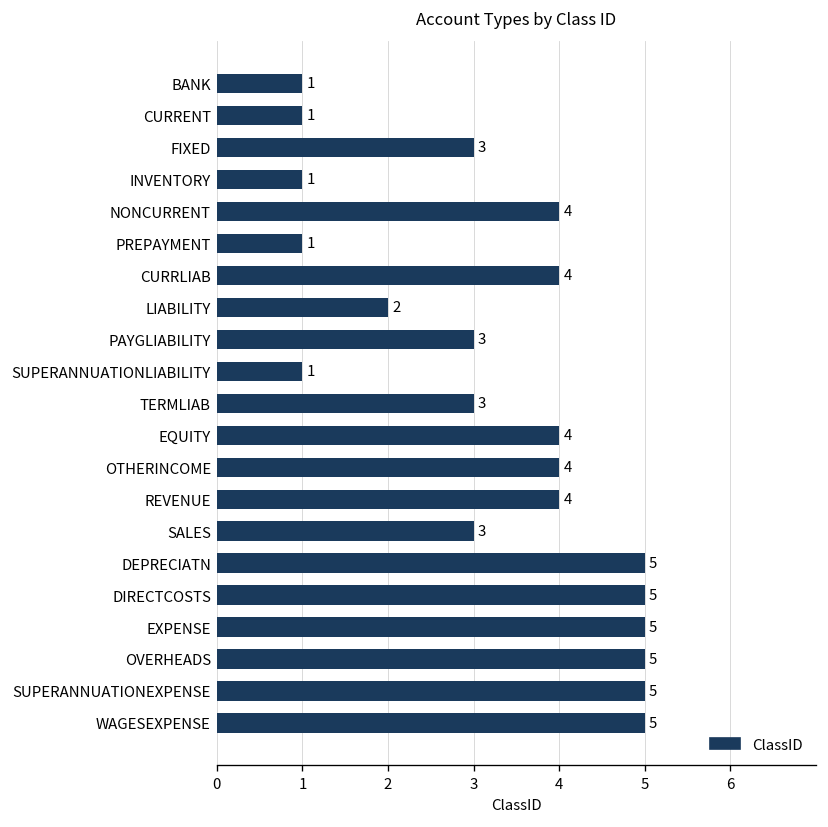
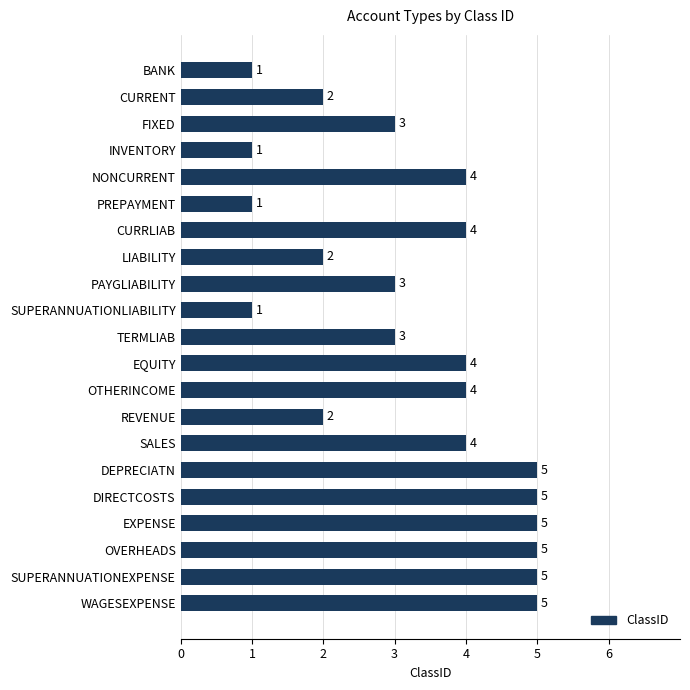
CURRENT: 1 -> 2
REVENUE: 4 -> 2
SALES: 3 -> 4
